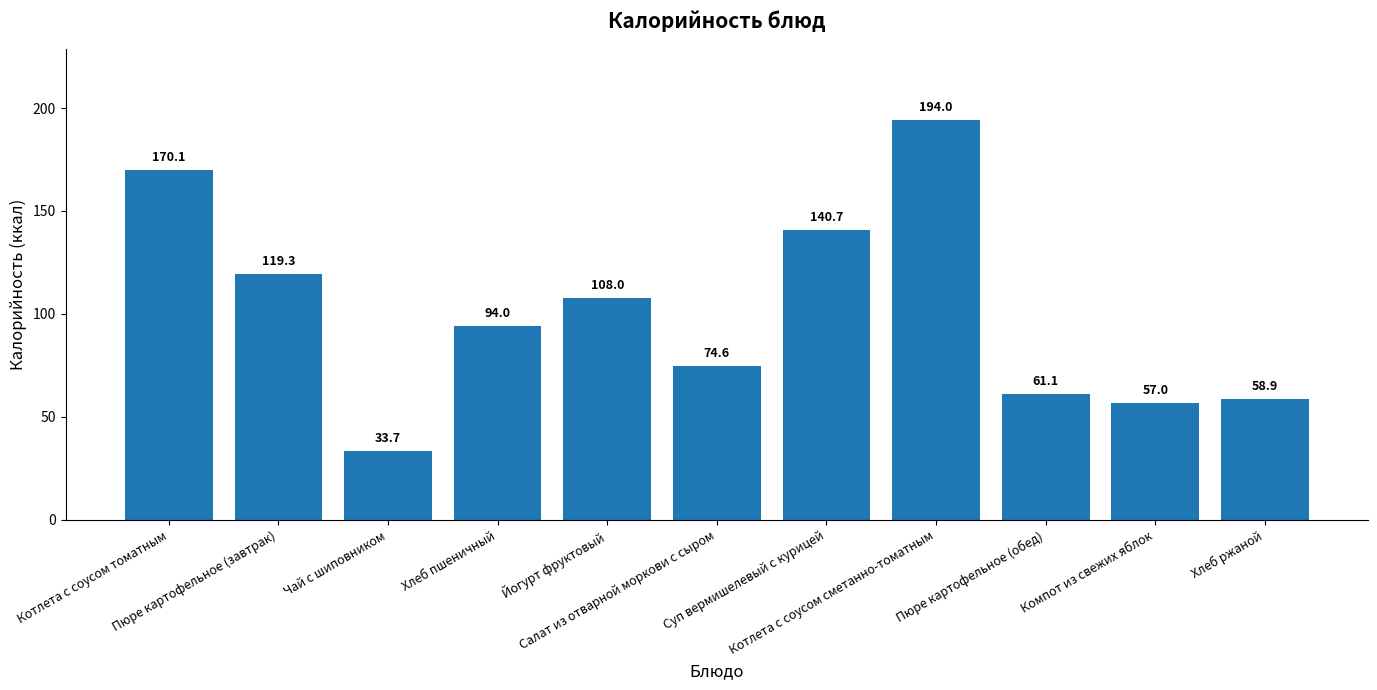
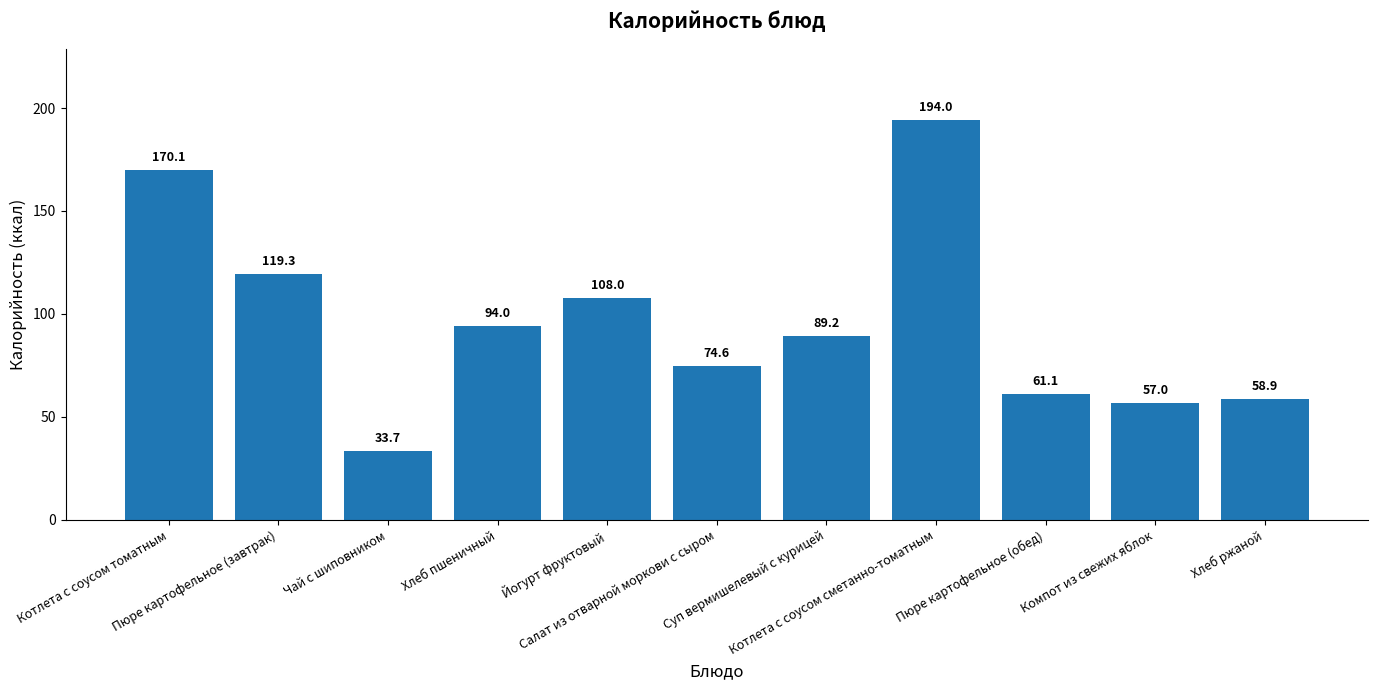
Суп вермишелевый с курицей: 140.7 -> 89.2
